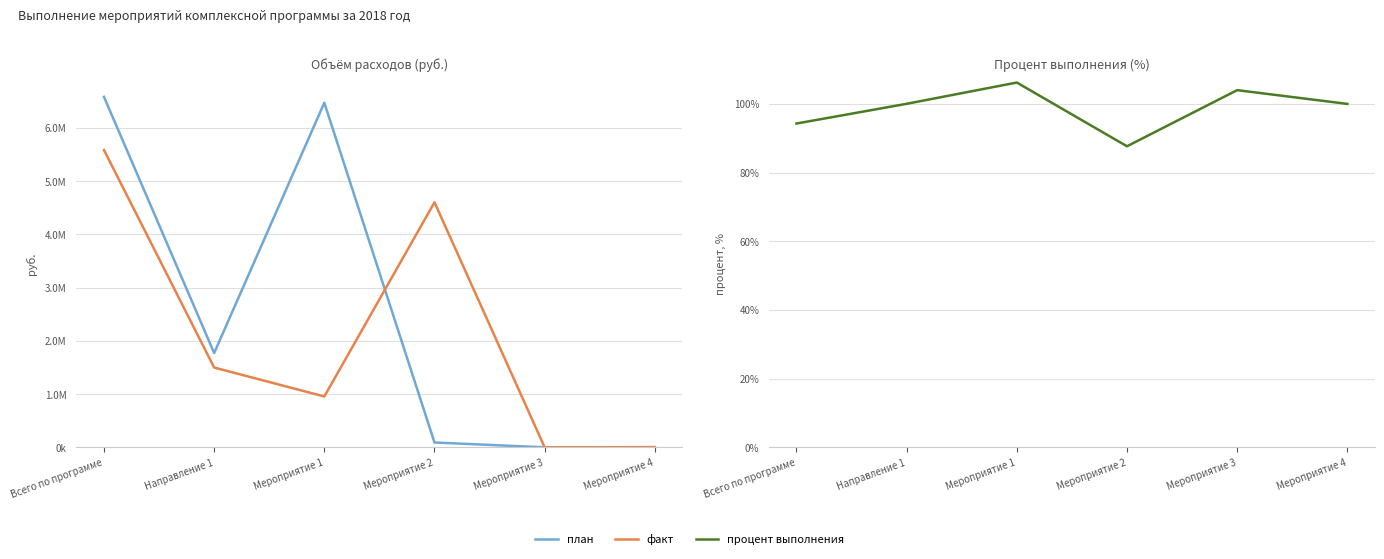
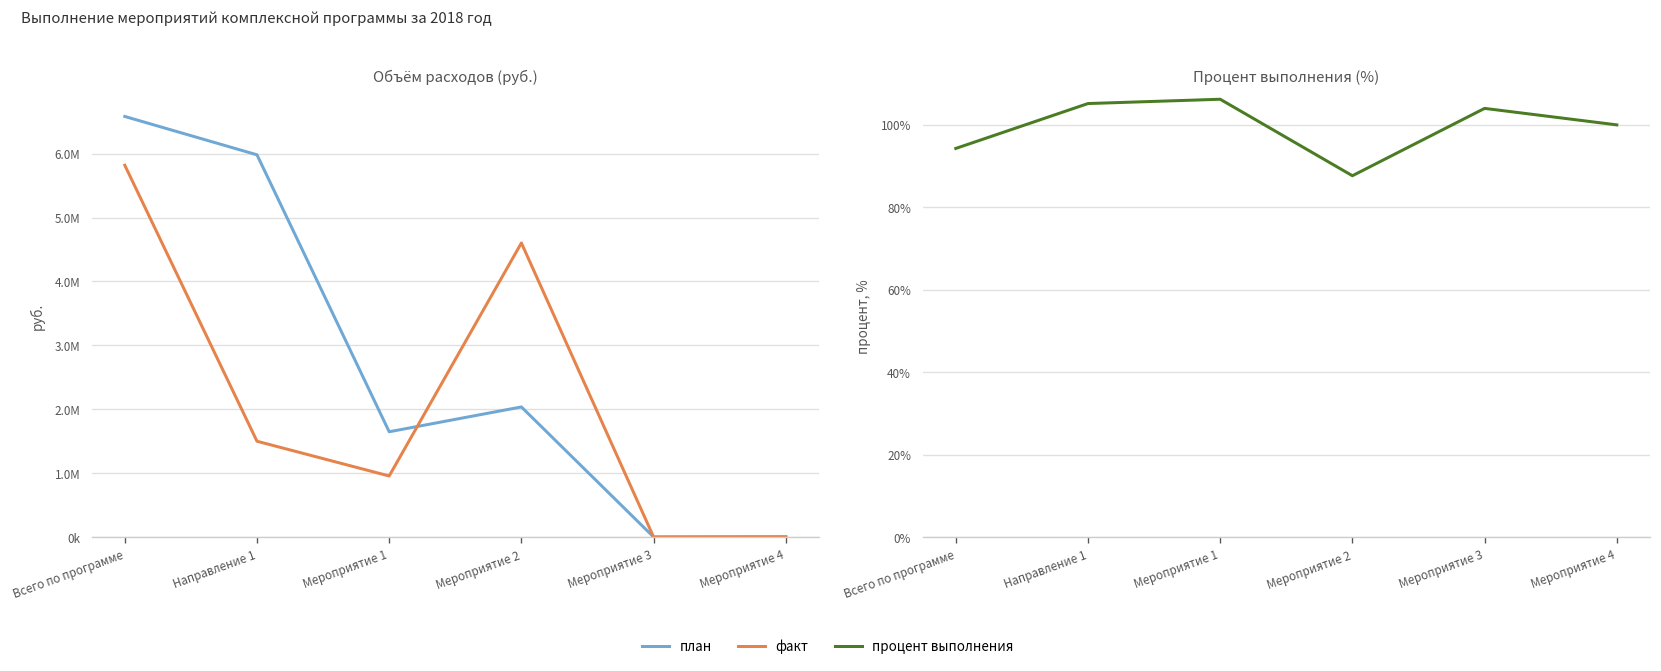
Объём расходов (руб.), факт, Всего по программе: 5600000 -> 5800000
Объём расходов (руб.), план, Направление 1: 1800000 -> 6000000
Объём расходов (руб.), план, Мероприятие 1: 6500000 -> 1600000
Объём расходов (руб.), план, Мероприятие 2: 100000 -> 2000000
Процент выполнения (%), Направление 1: 100% -> 105%
